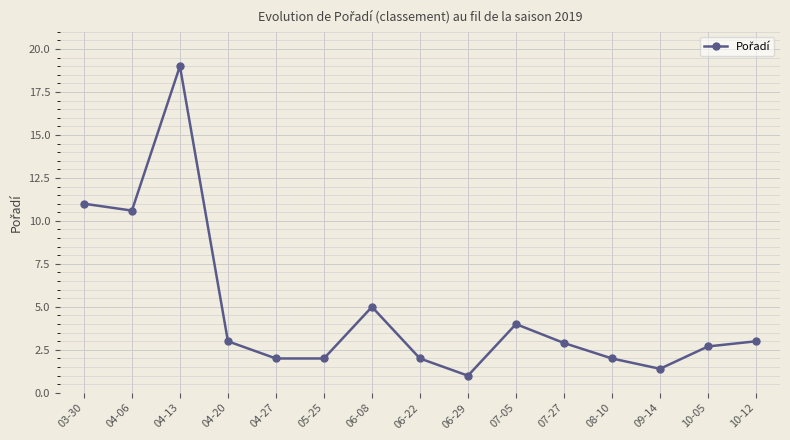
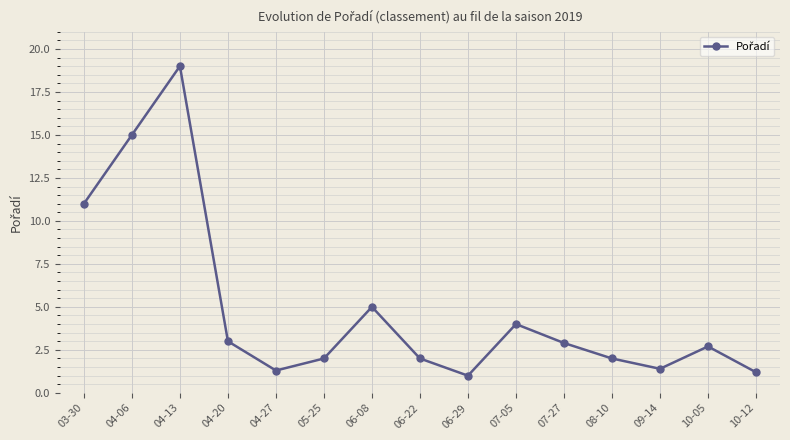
04-06: 10.6 -> 15.0
04-27: 2.0 -> 1.3
10-12: 3.0 -> 1.2
